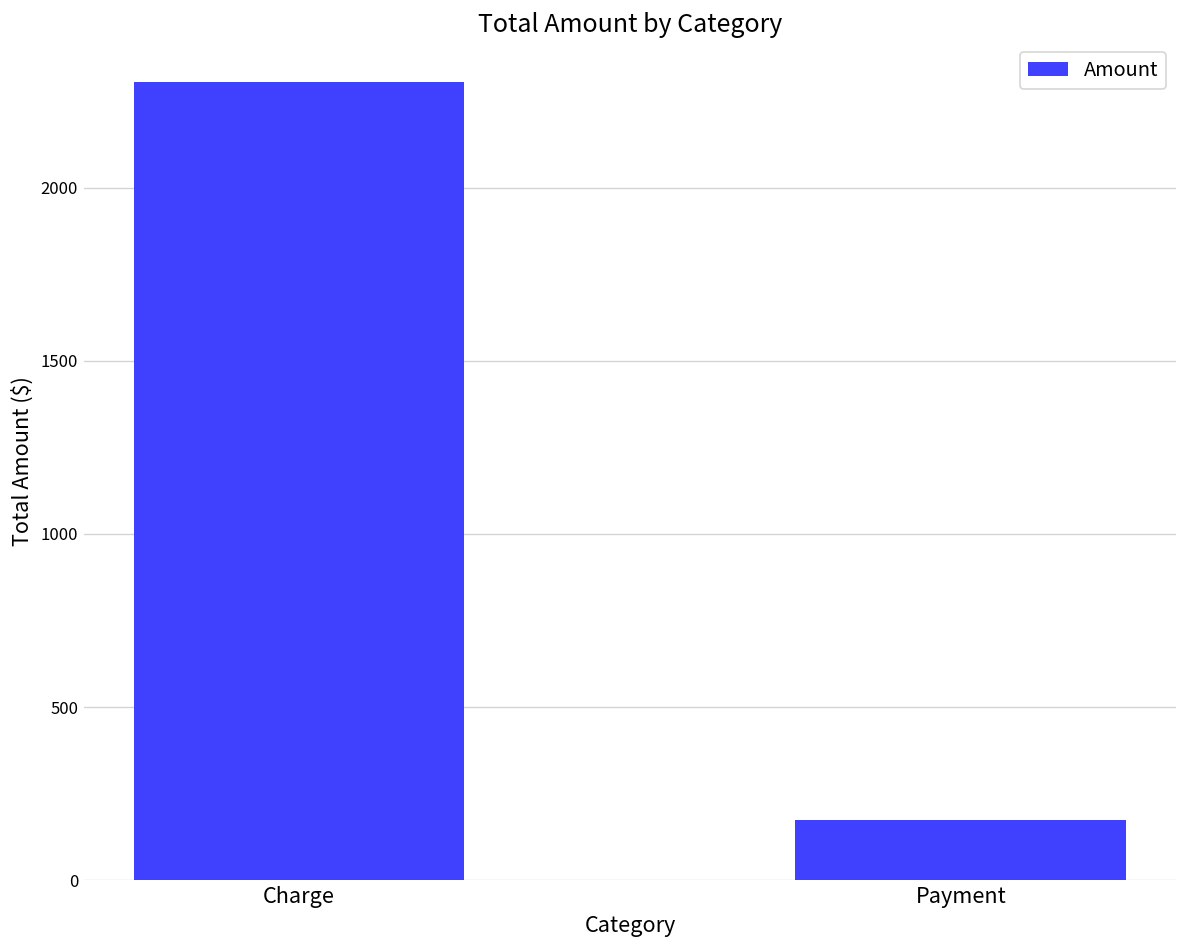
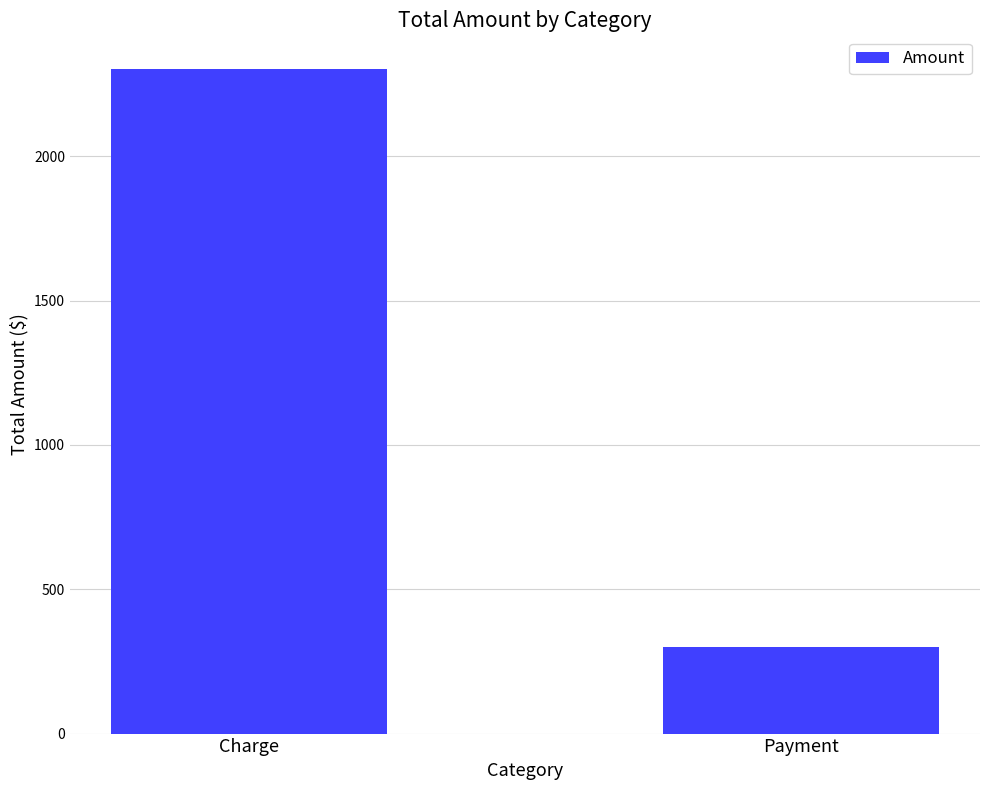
Payment: 170 -> 300
